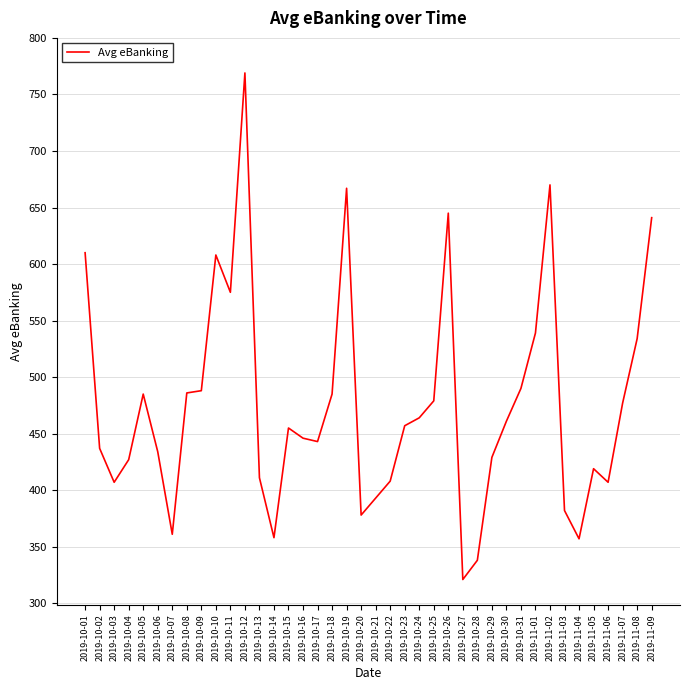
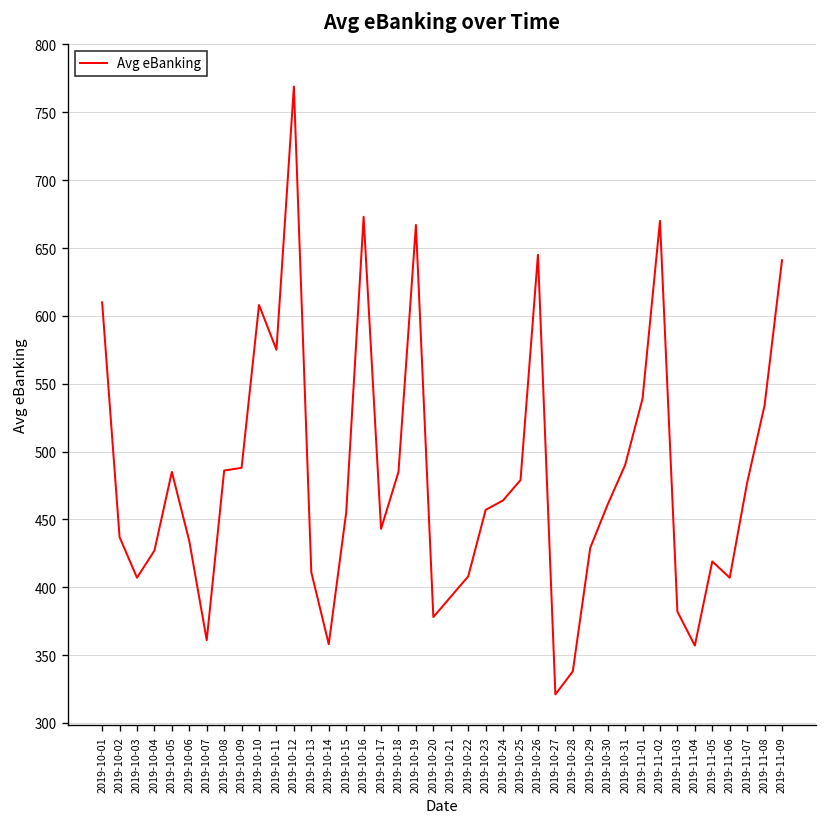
2019-10-16: 446 -> 673
